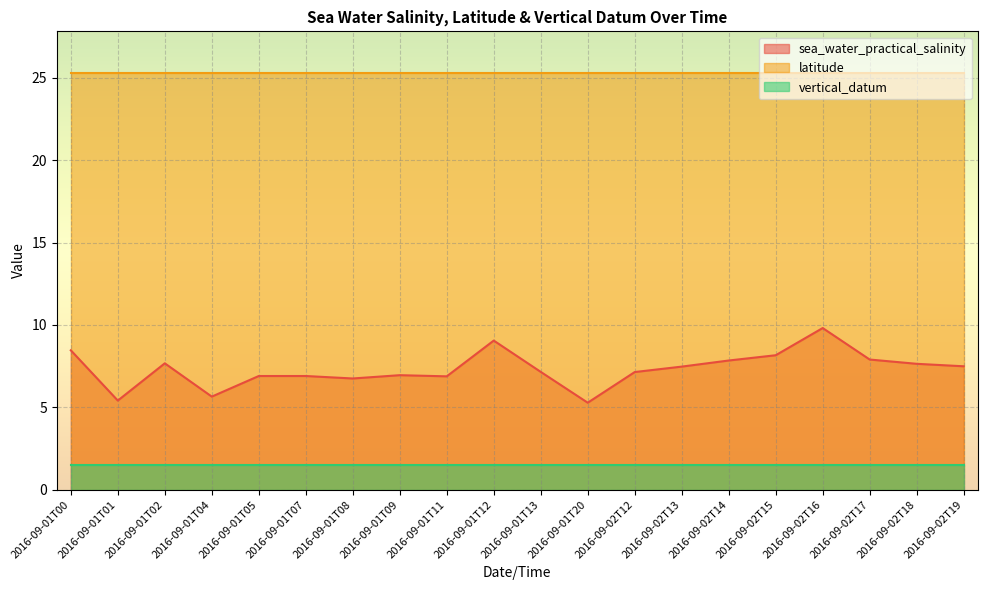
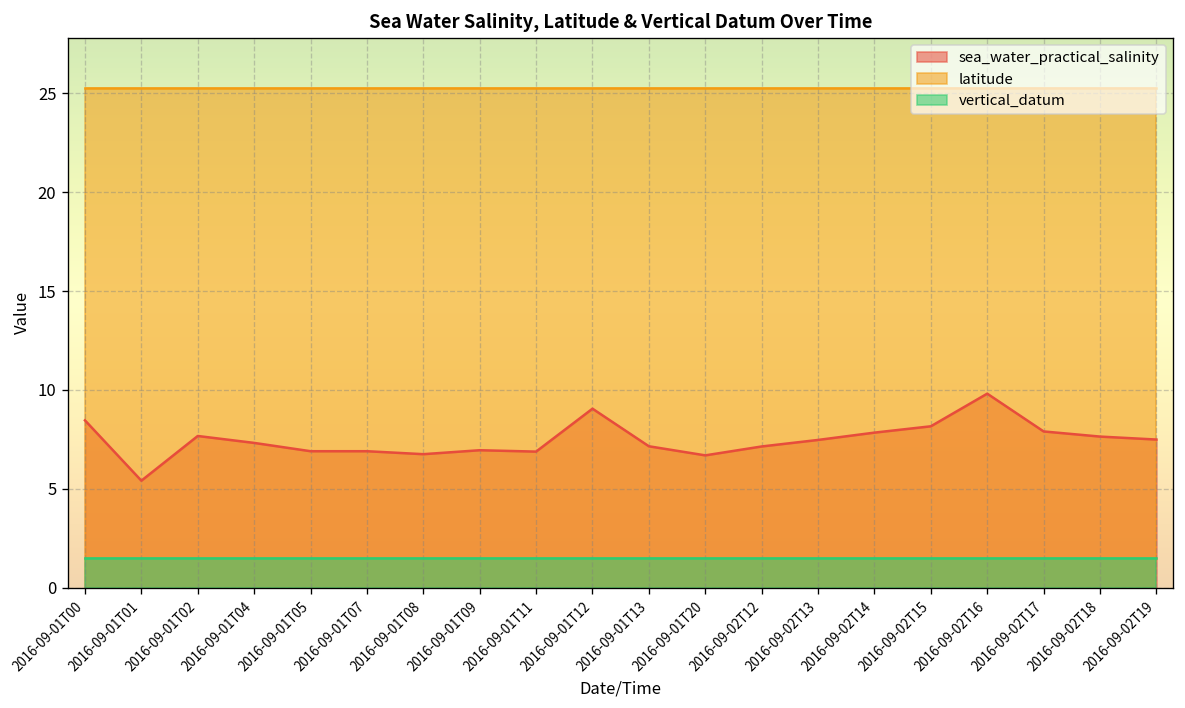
sea_water_practical_salinity, 2016-09-01T04: 5.7 -> 7.3
sea_water_practical_salinity, 2016-09-01T20: 5.3 -> 6.7
